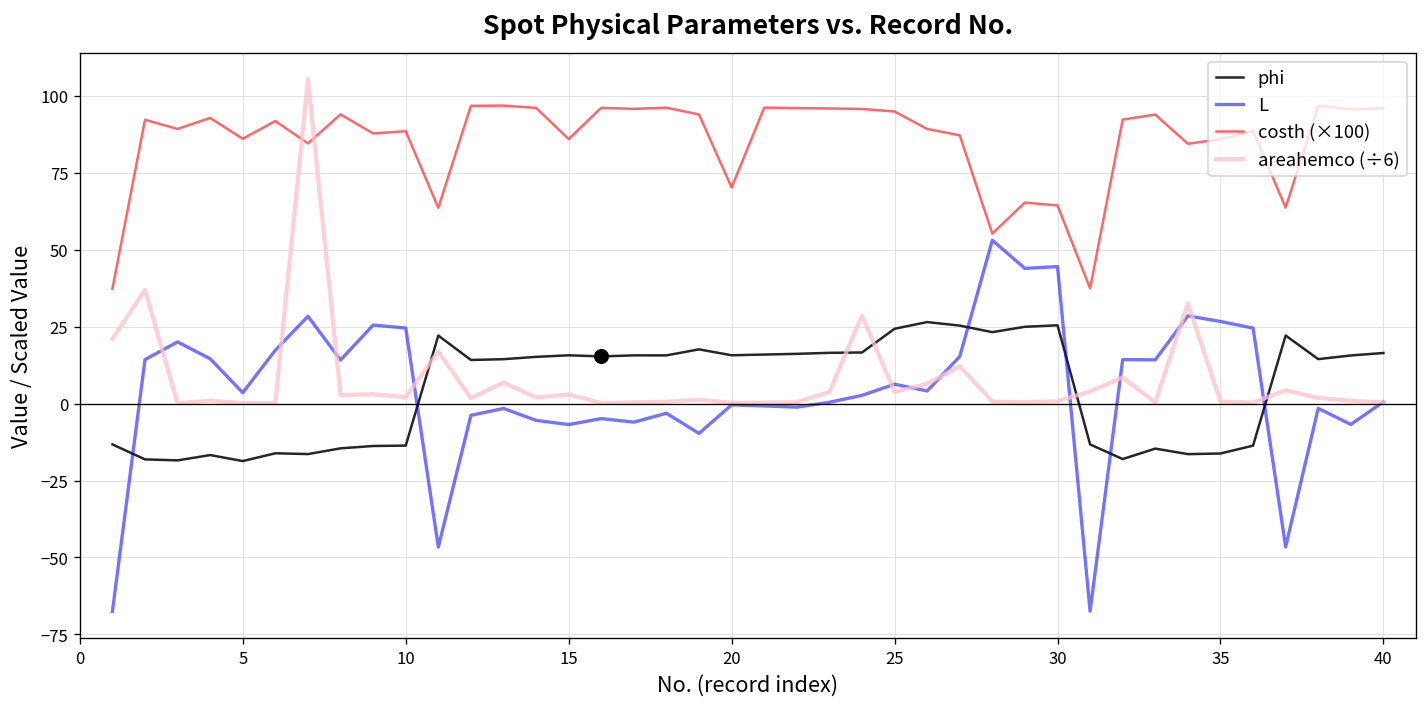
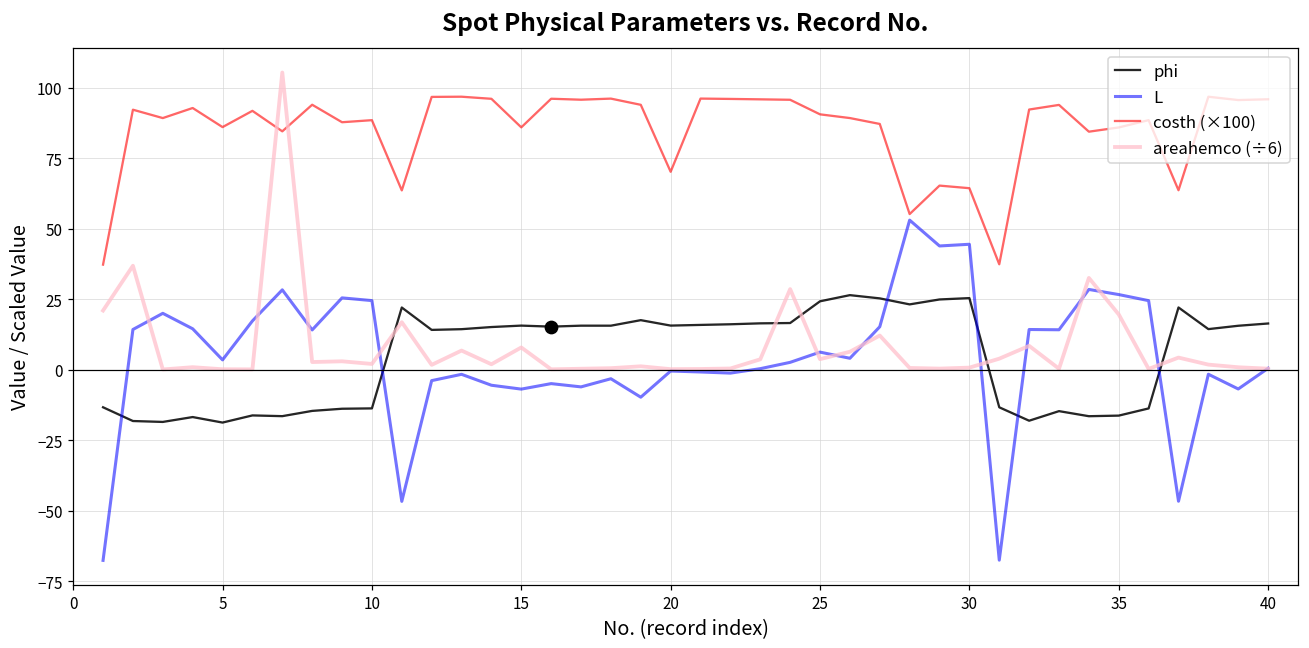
areahemco (÷6), 15: 3 -> 8
costh (×100), 25: 95 -> 91
areahemco (÷6), 35: 1 -> 20
